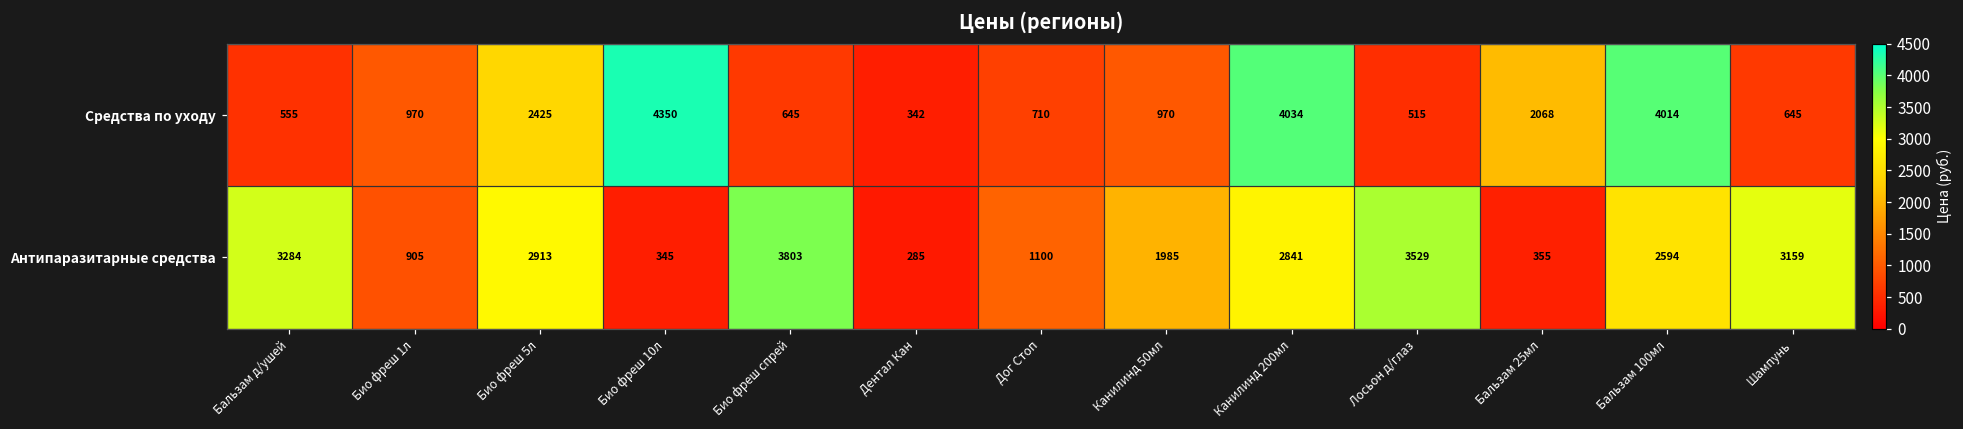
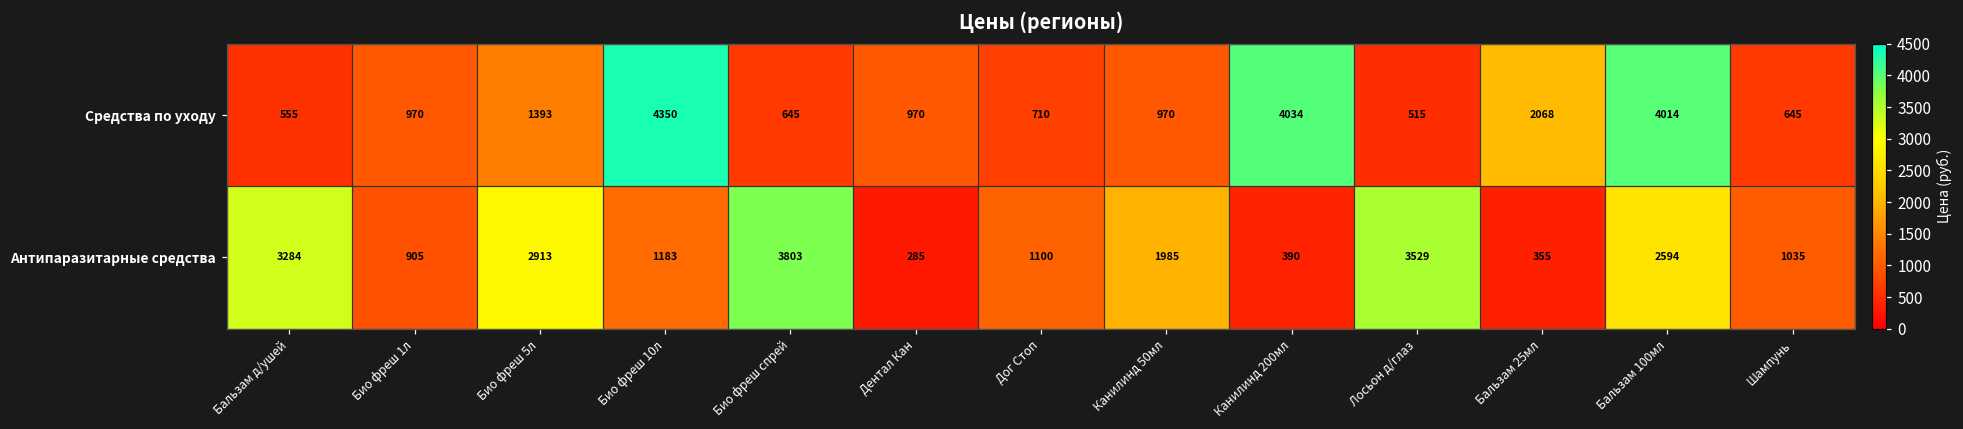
Средства по уходу, Био фреш 5л: 2425 -> 1393
Средства по уходу, Дентал Кан: 342 -> 970
Антипаразитарные средства, Био фреш 10л: 345 -> 1183
Антипаразитарные средства, Канилинд 200мл: 2841 -> 390
Антипаразитарные средства, Шампунь: 3159 -> 1035
